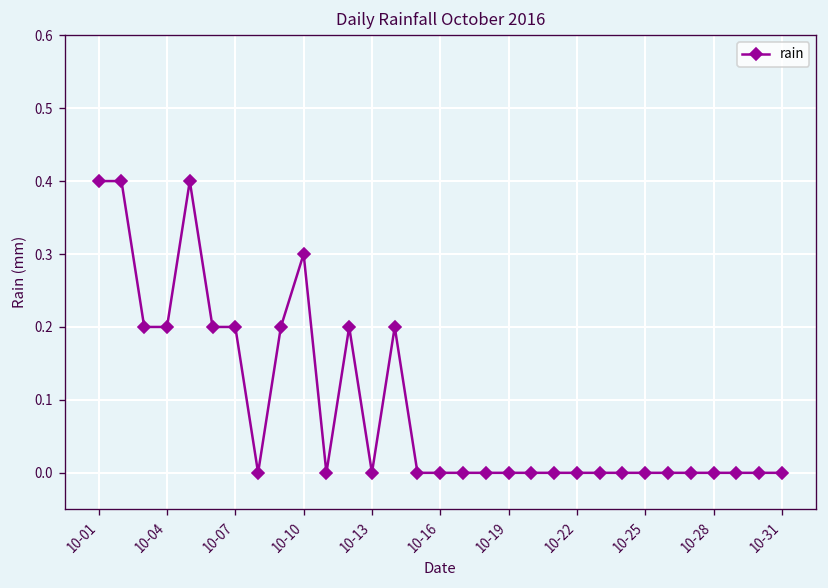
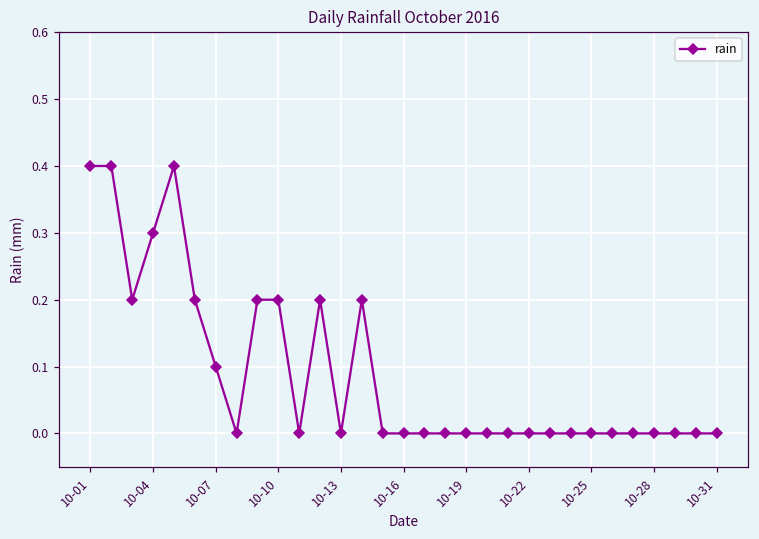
10-04: 0.2 -> 0.3
10-07: 0.2 -> 0.1
10-10: 0.3 -> 0.2
